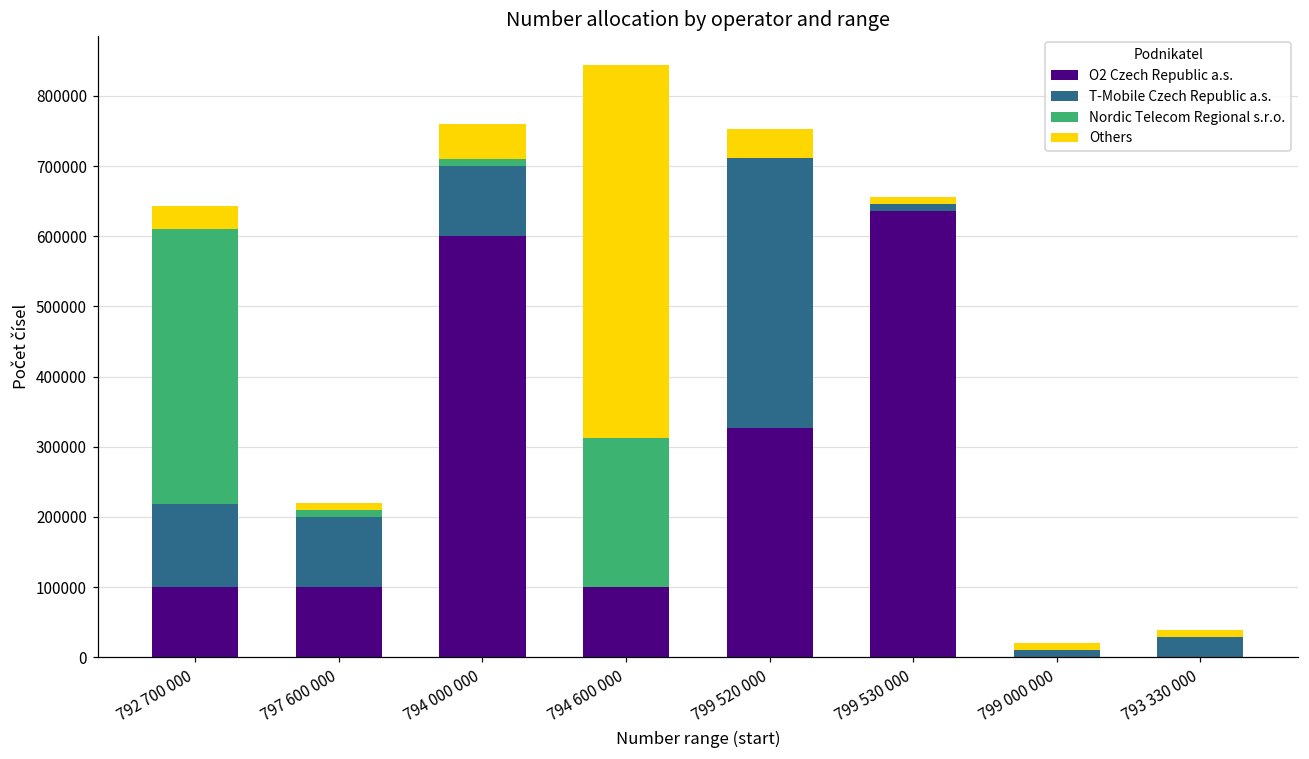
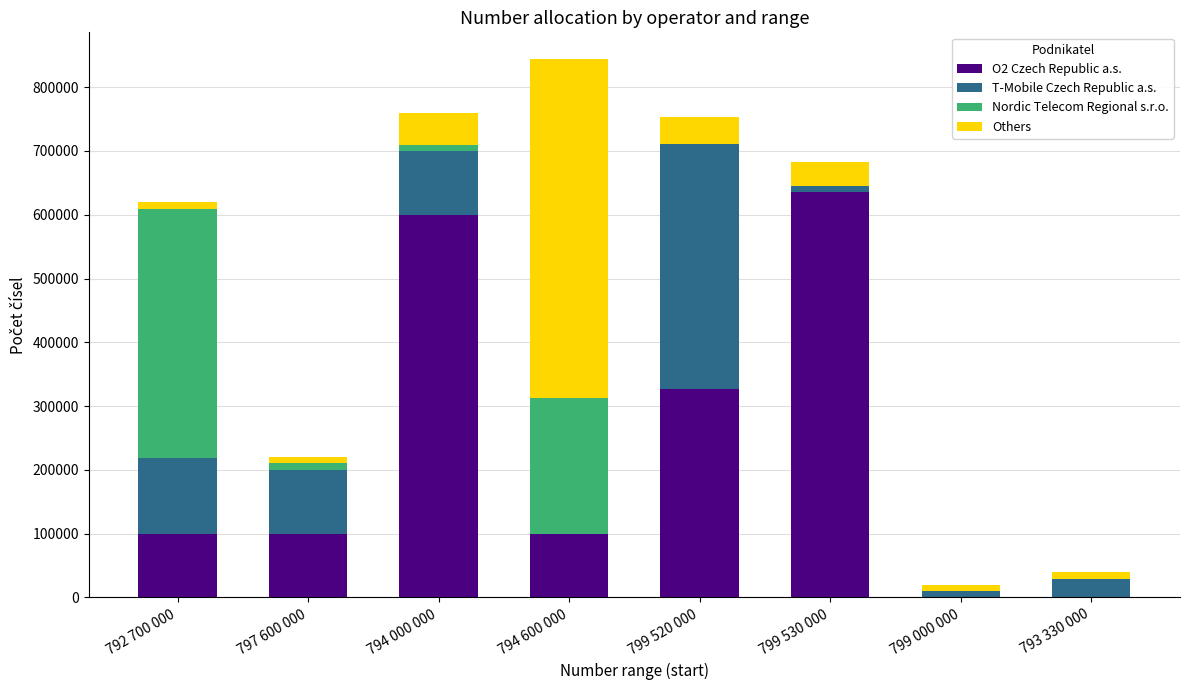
Others, 792 700 000: 30000 -> 10000
Others, 799 530 000: 10000 -> 40000
